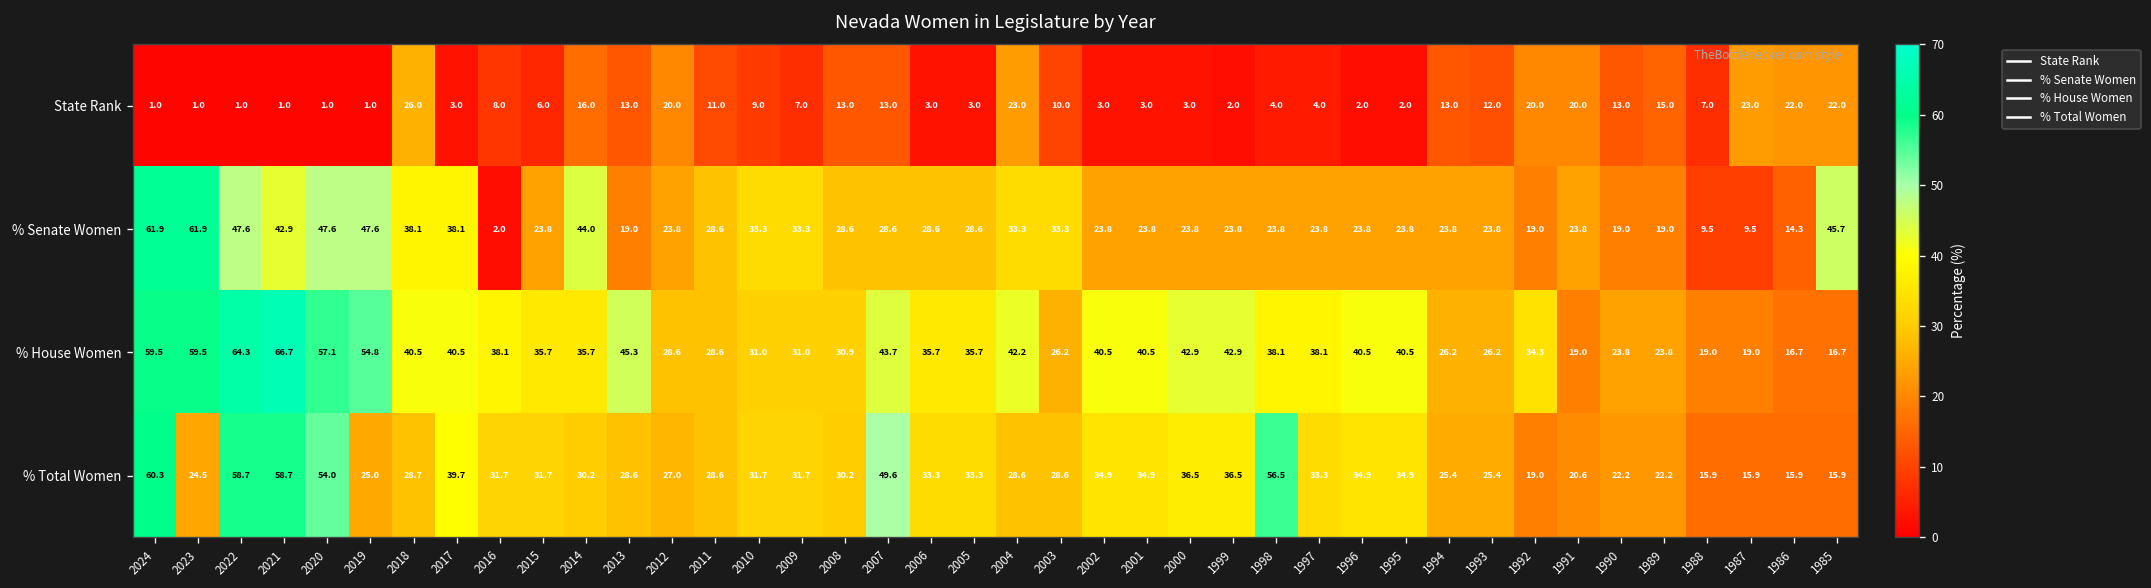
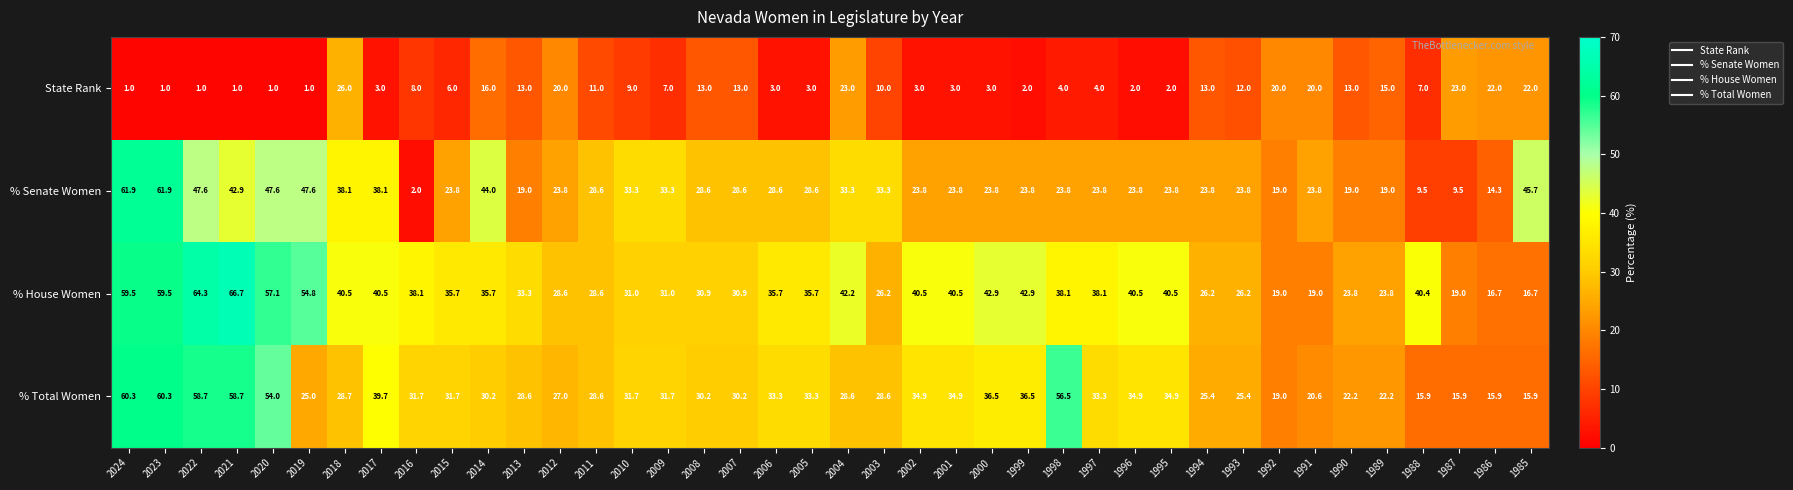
% House Women, 2013: 45.3 -> 33.3
% House Women, 2007: 43.7 -> 30.9
% House Women, 1992: 34.3 -> 19.0
% House Women, 1988: 19.0 -> 40.4
% Total Women, 2023: 24.5 -> 60.3
% Total Women, 2007: 49.6 -> 30.2
